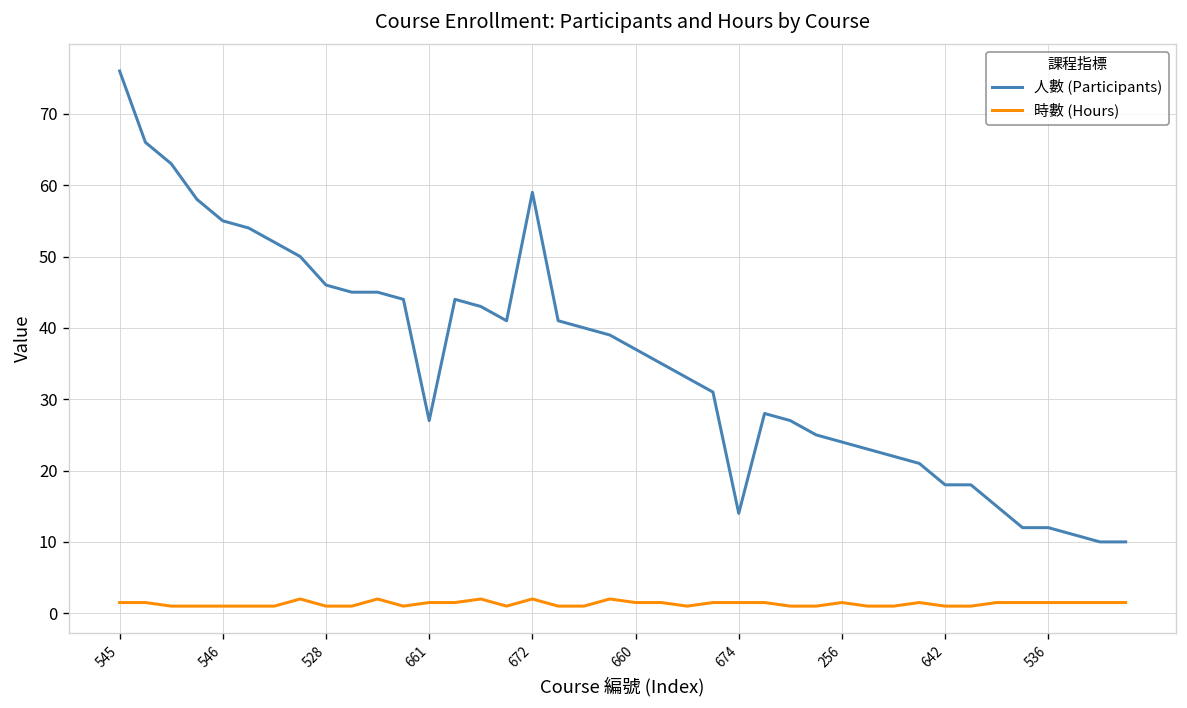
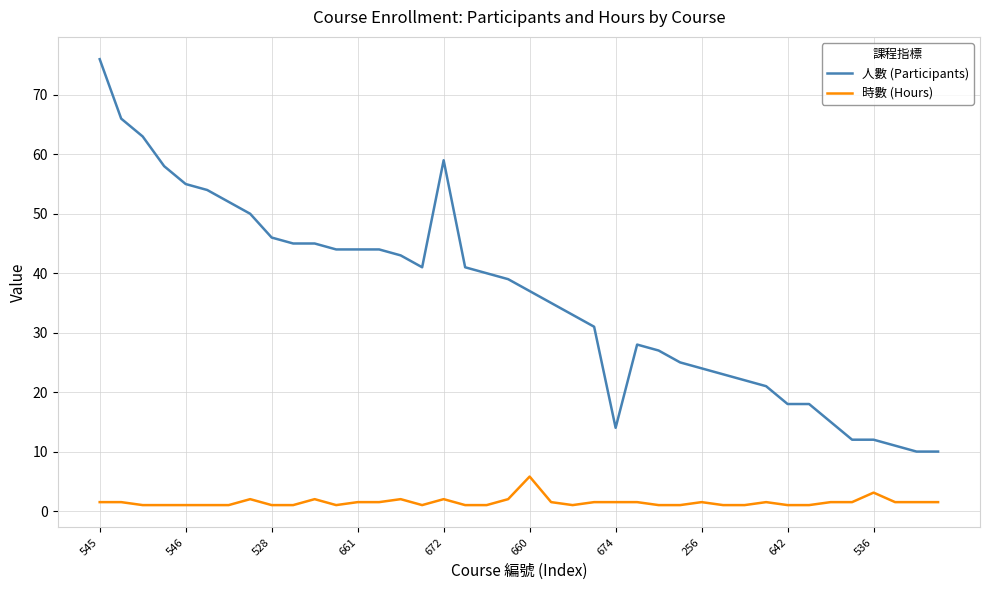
人數 (Participants), 661: 27 -> 44
時數 (Hours), 660: 2 -> 6
時數 (Hours), 536: 2 -> 3
